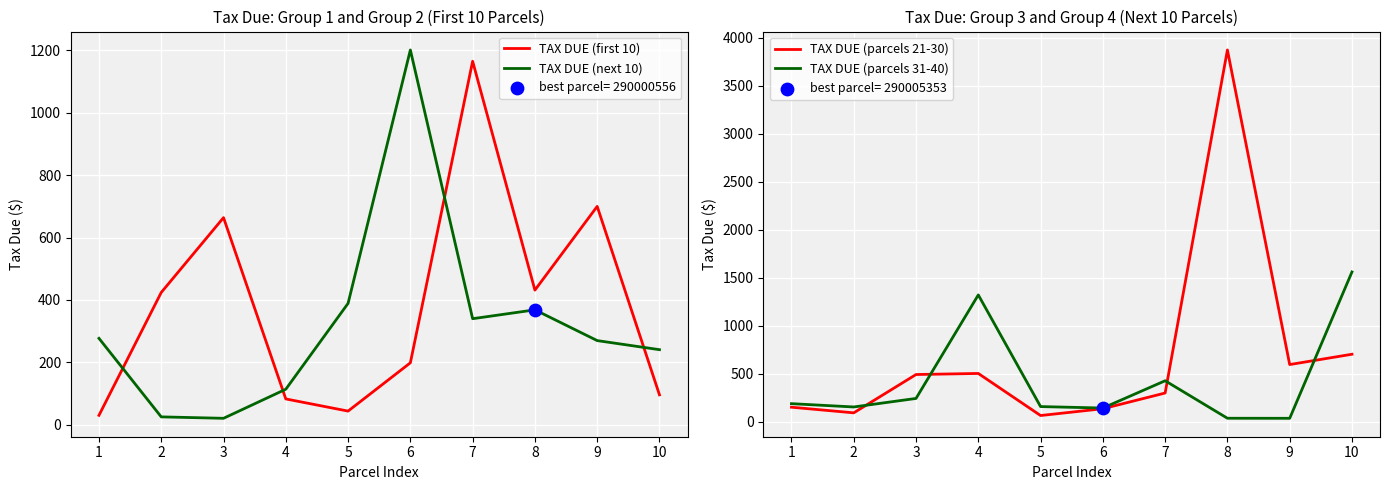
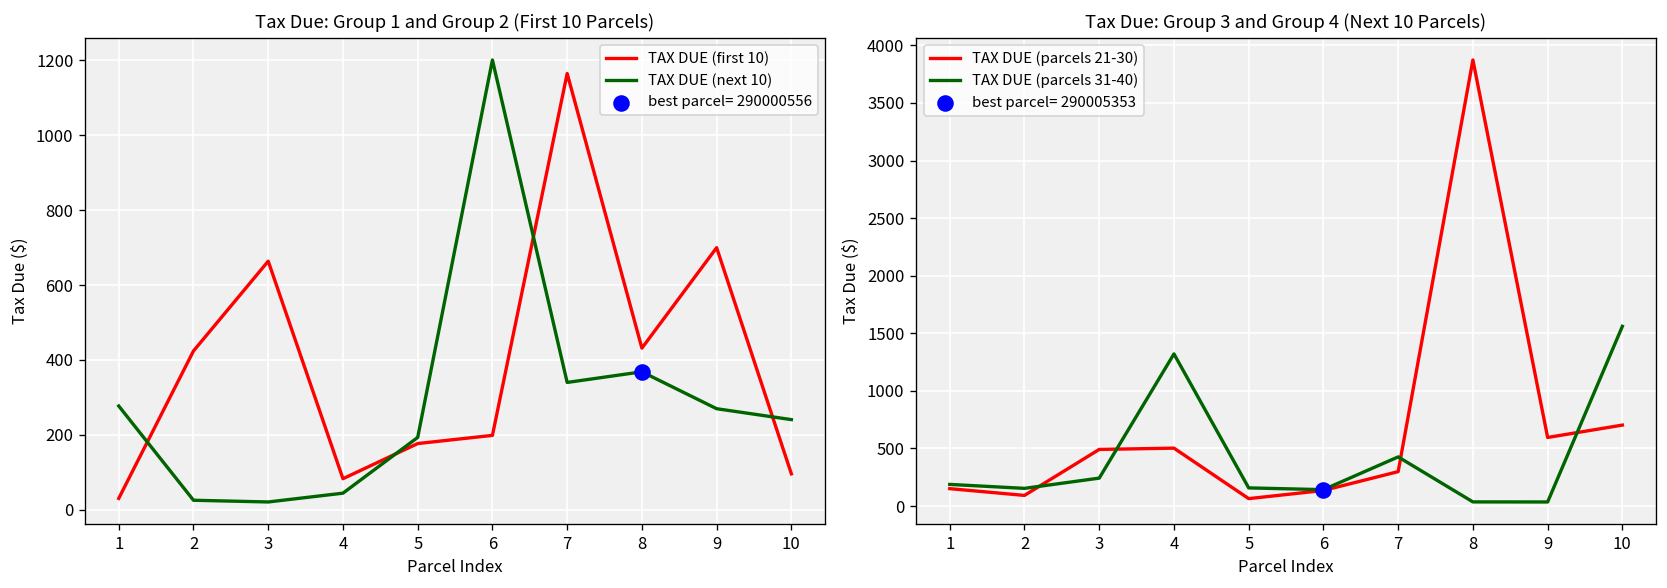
Tax Due: Group 1 and Group 2 (First 10 Parcels), TAX DUE (next 10), 4: 110 -> 40
Tax Due: Group 1 and Group 2 (First 10 Parcels), TAX DUE (first 10), 5: 40 -> 180
Tax Due: Group 1 and Group 2 (First 10 Parcels), TAX DUE (next 10), 5: 390 -> 190
